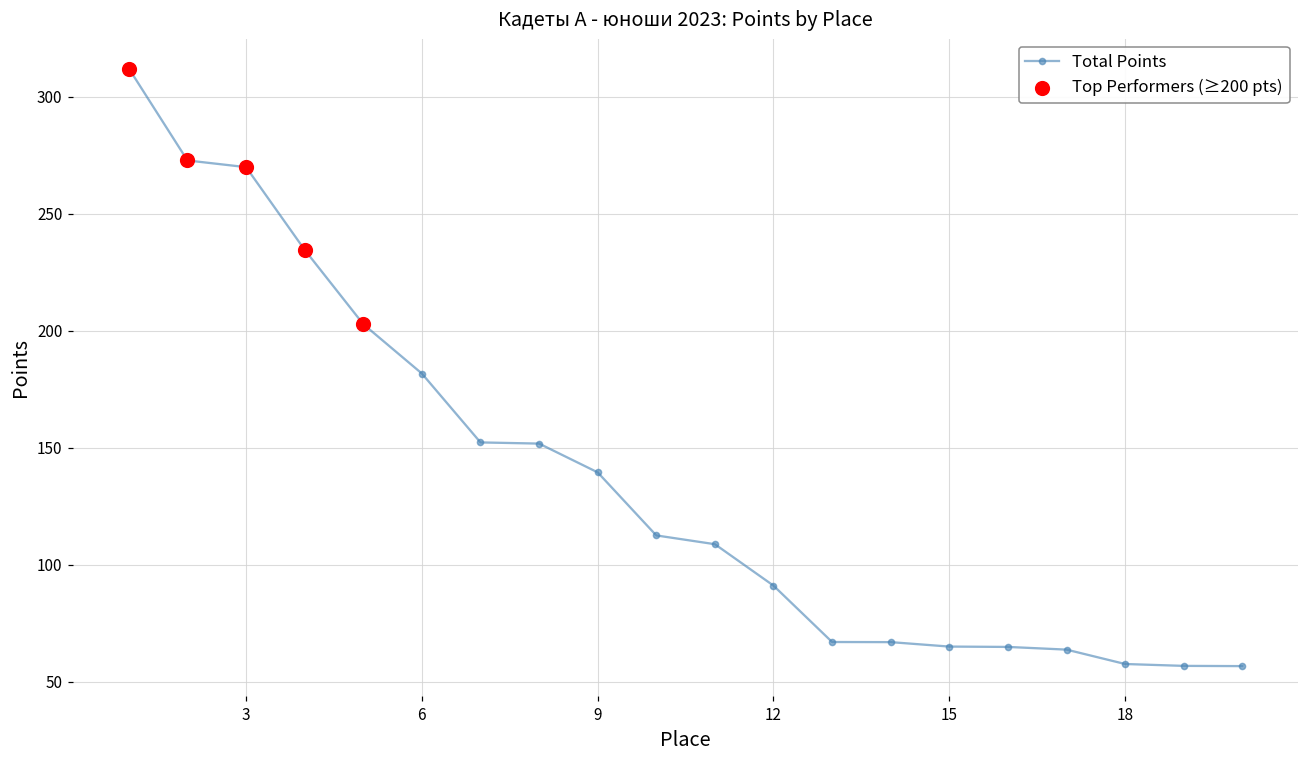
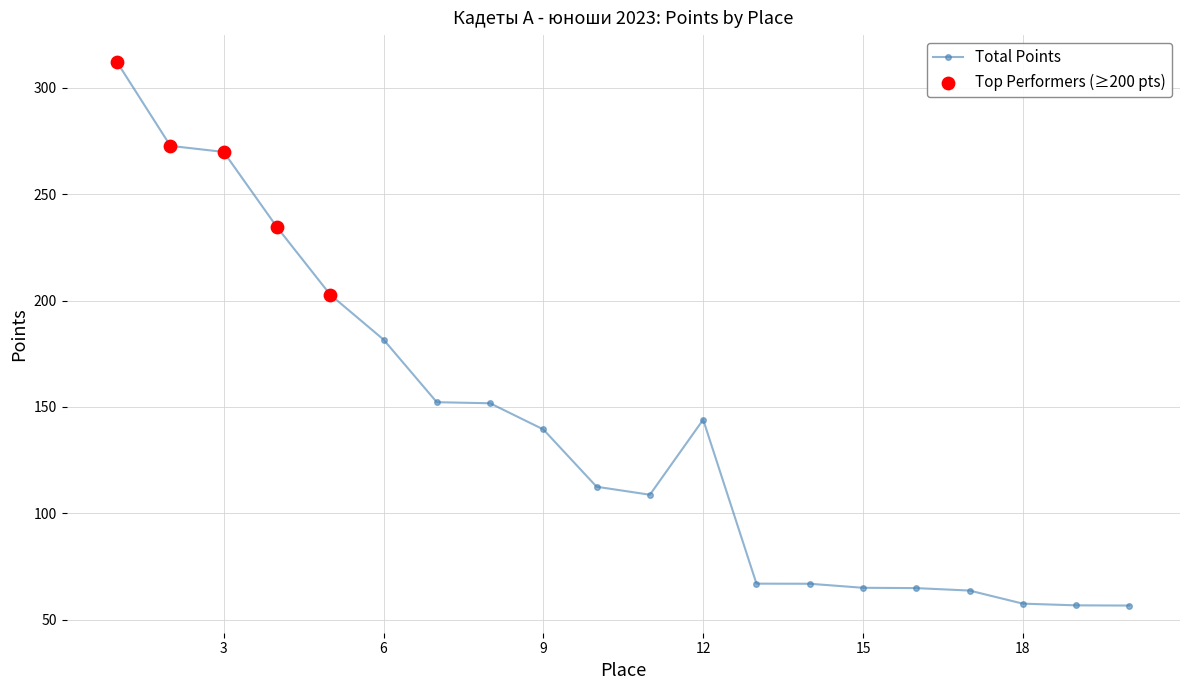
Total Points, 12: 91 -> 144
